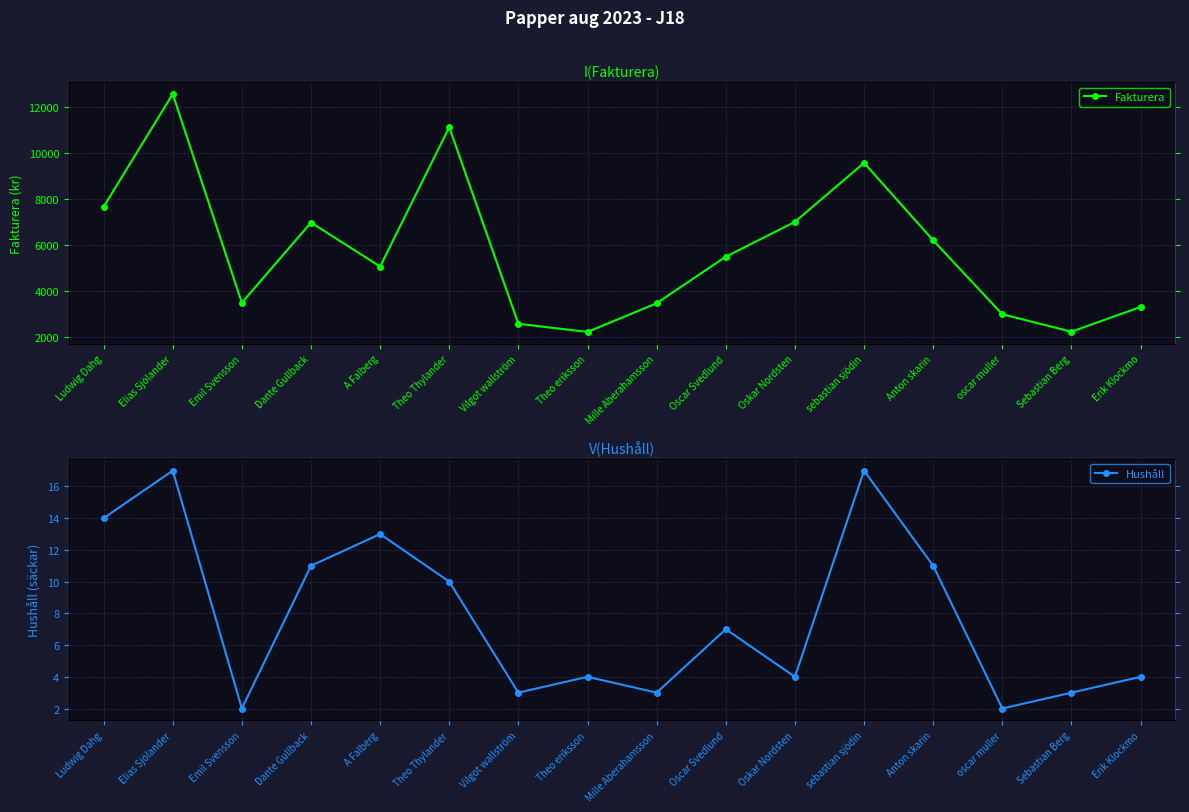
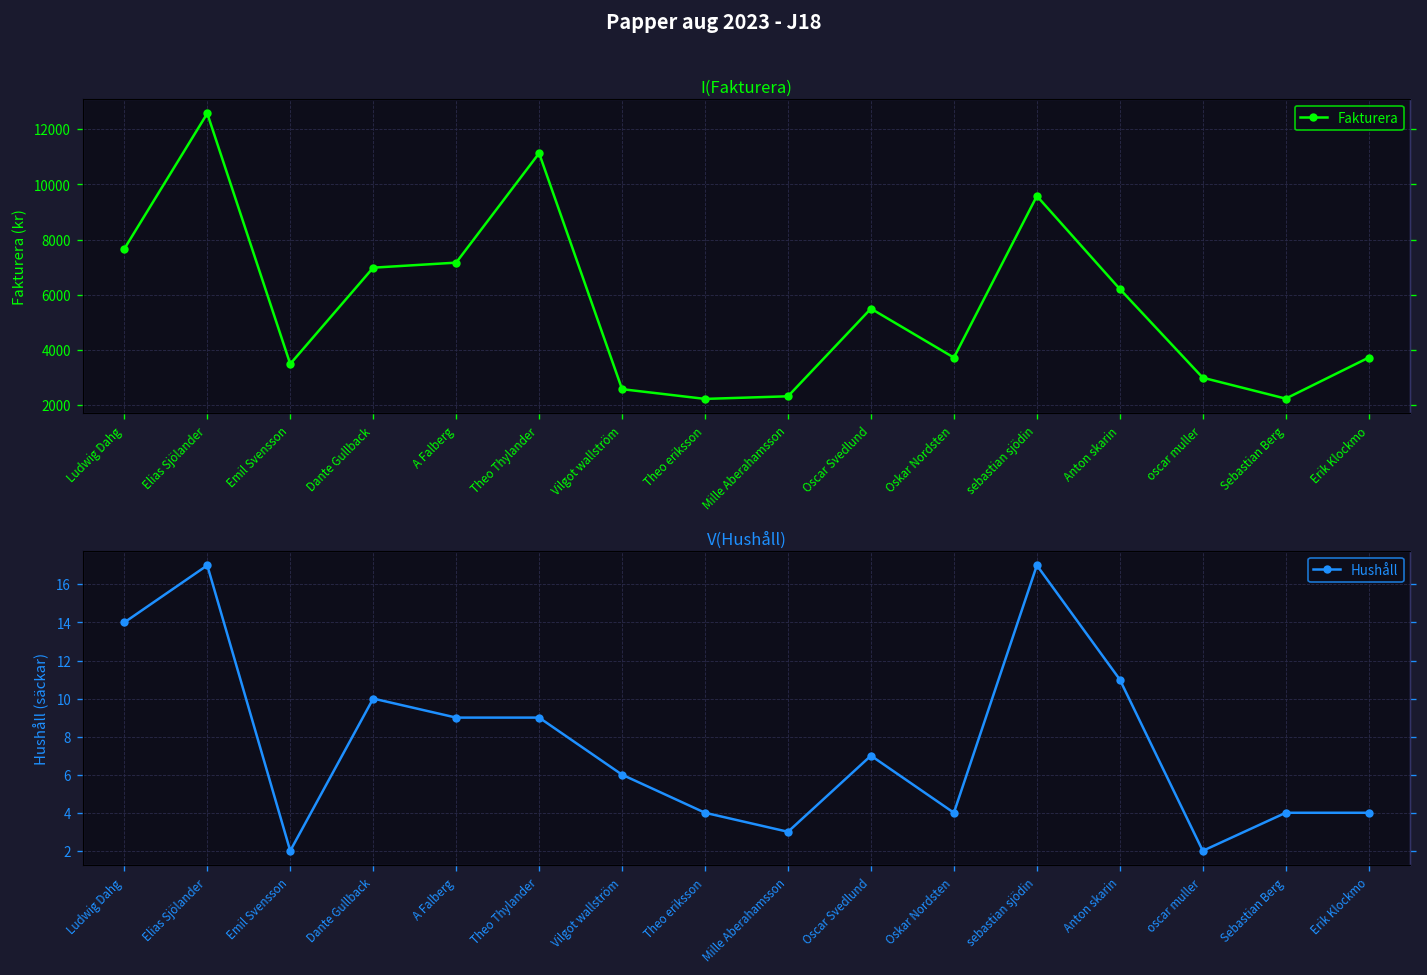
I(Fakturera), A Falberg: 5100 -> 7200
I(Fakturera), Mille Aberahamsson: 3500 -> 2300
I(Fakturera), Oskar Nordsten: 7000 -> 3700
I(Fakturera), Erik Klockmo: 3300 -> 3700
V(Hushåll), Dante Gullback: 11 -> 10
V(Hushåll), A Falberg: 13 -> 9
V(Hushåll), Theo Thylander: 10 -> 9
V(Hushåll), Vilgot wallström: 3 -> 6
V(Hushåll), Sebastian Berg: 3 -> 4
